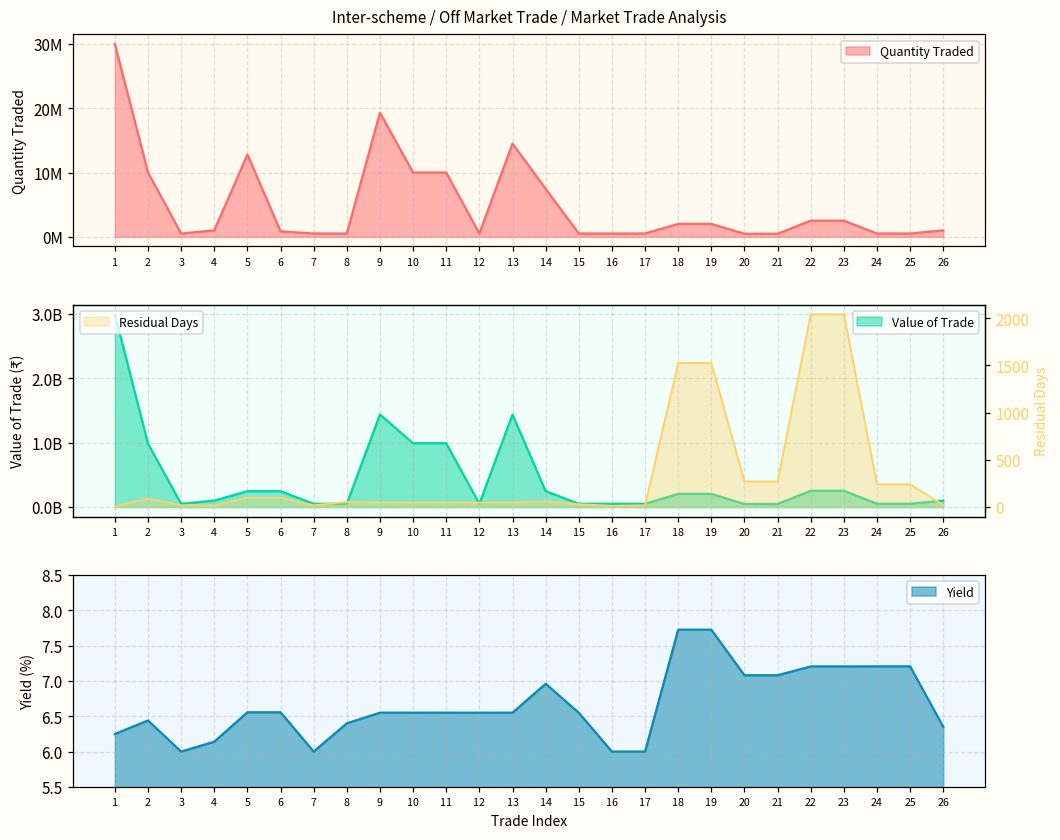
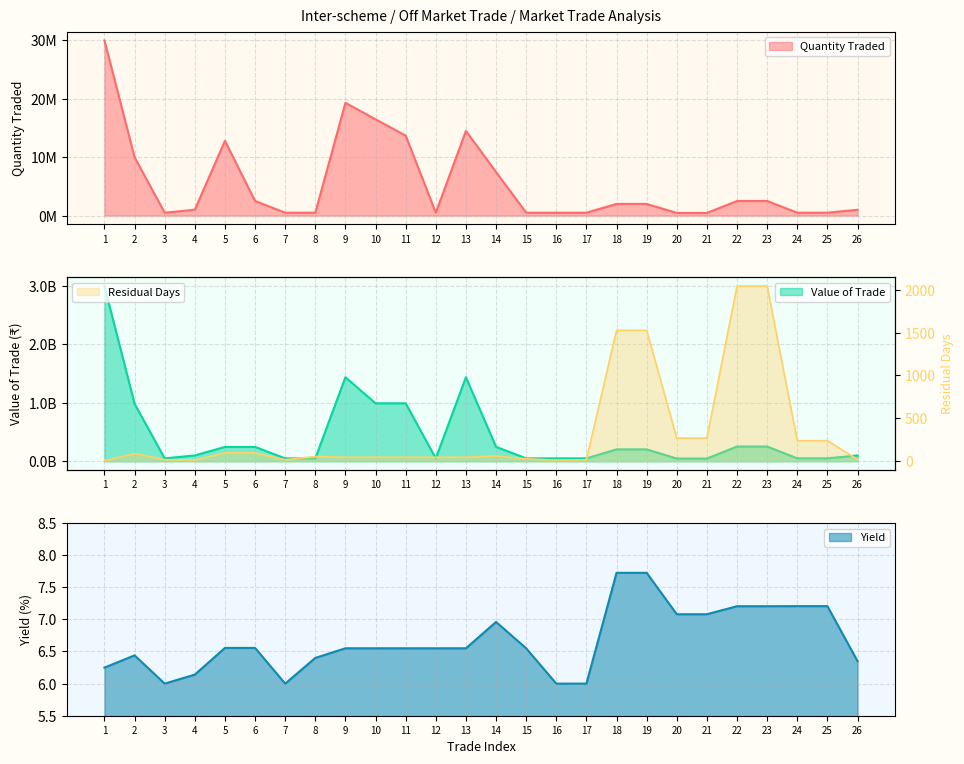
Inter-scheme / Off Market Trade / Market Trade Analysis, 6: 1000000 -> 3000000
Inter-scheme / Off Market Trade / Market Trade Analysis, 10: 10000000 -> 16000000
Inter-scheme / Off Market Trade / Market Trade Analysis, 11: 10000000 -> 14000000
